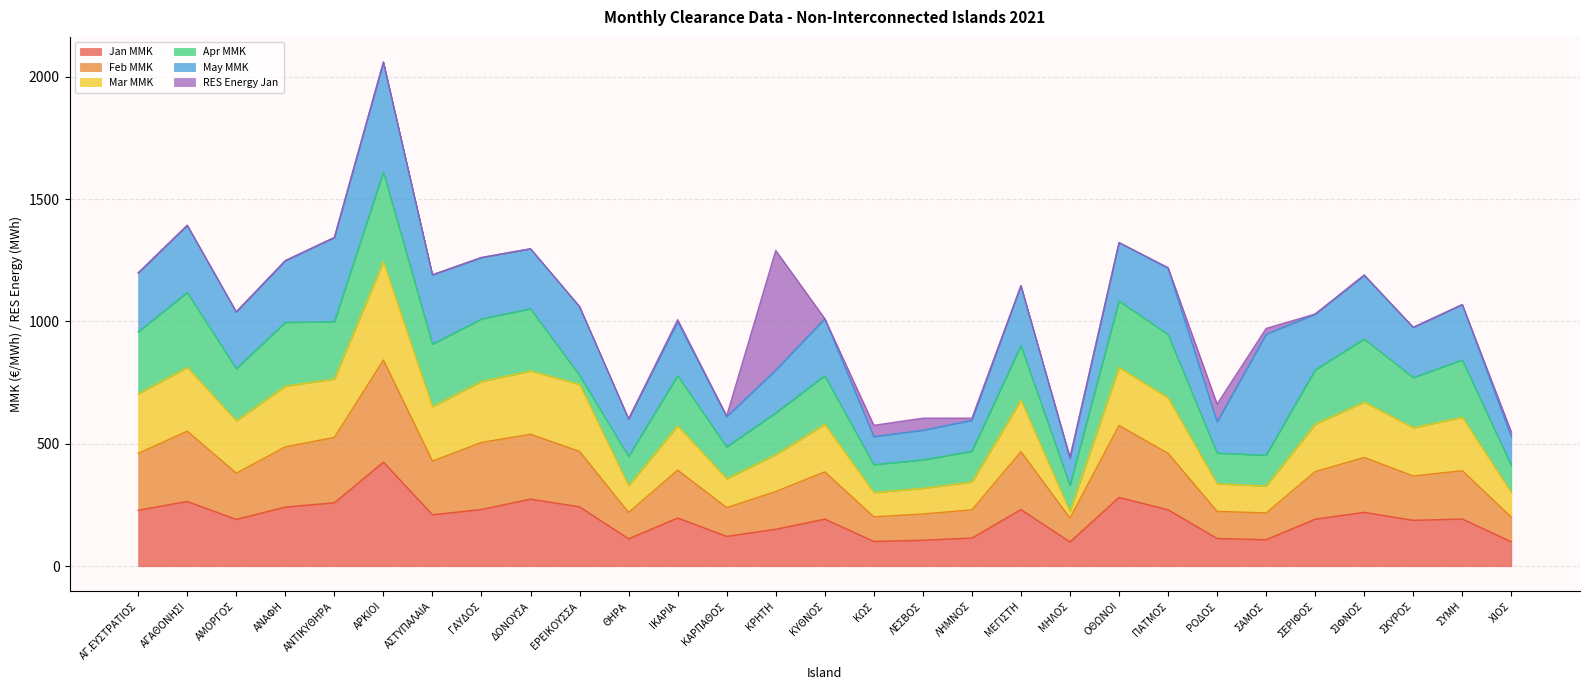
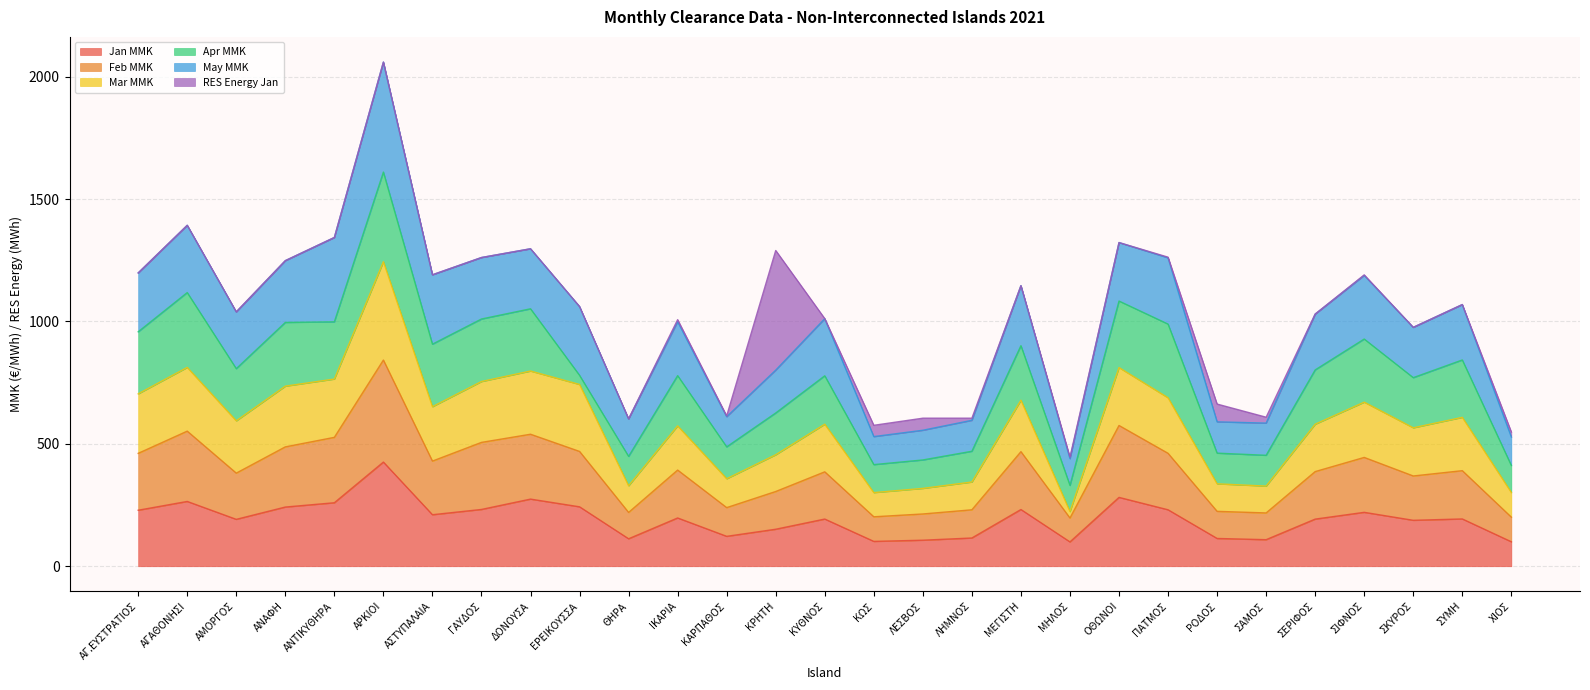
Apr MMK, ΠΑΤΜΟΣ: 260 -> 300
May MMK, ΣΑΜΟΣ: 490 -> 130
